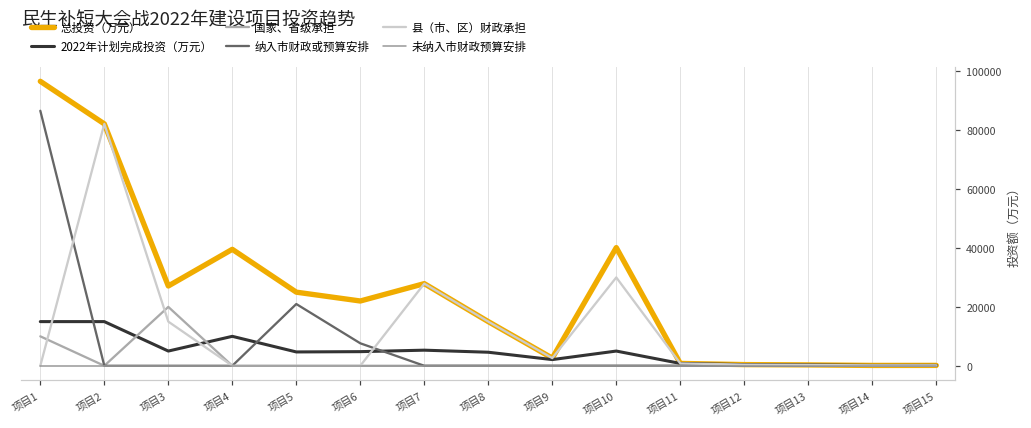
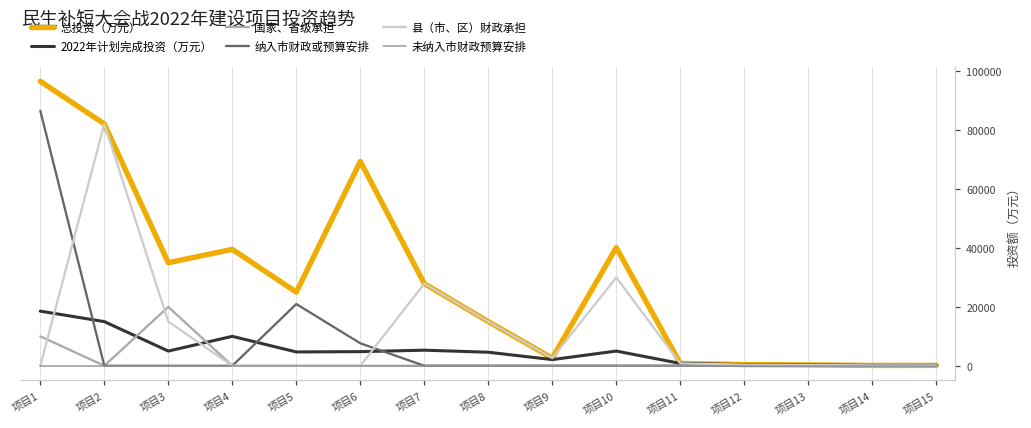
2022年计划完成投资（万元）, 项目1: 15000 -> 19000
总投资（万元）, 项目3: 27000 -> 35000
总投资（万元）, 项目6: 22000 -> 69000
